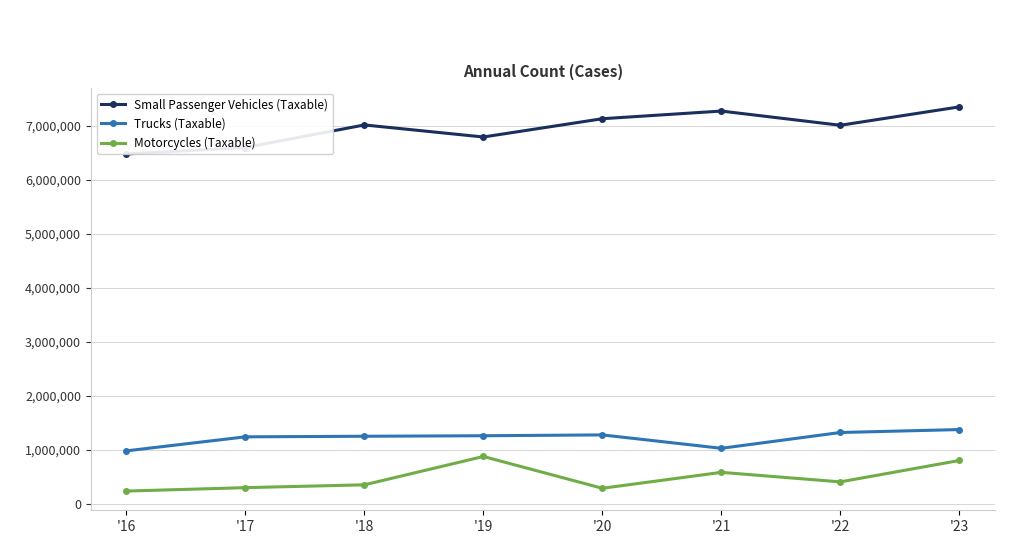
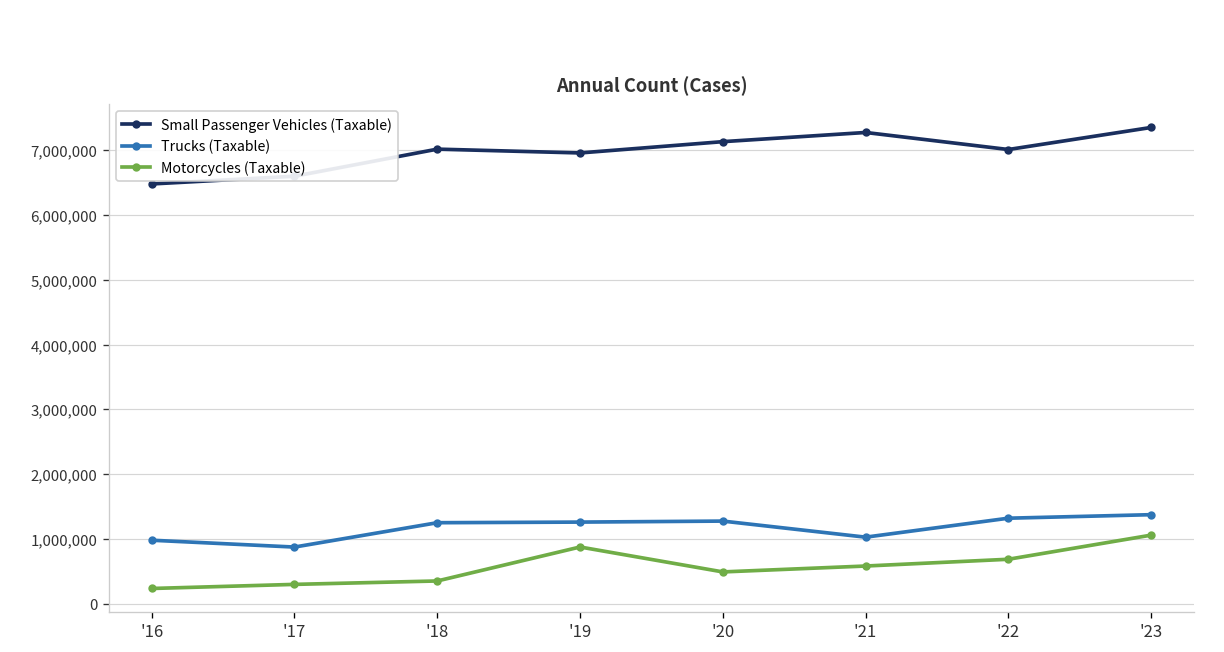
Trucks (Taxable), '17: 1,200,000 -> 900,000
Small Passenger Vehicles (Taxable), '19: 6,800,000 -> 7,000,000
Motorcycles (Taxable), '20: 300,000 -> 500,000
Motorcycles (Taxable), '22: 400,000 -> 700,000
Motorcycles (Taxable), '23: 800,000 -> 1,100,000
